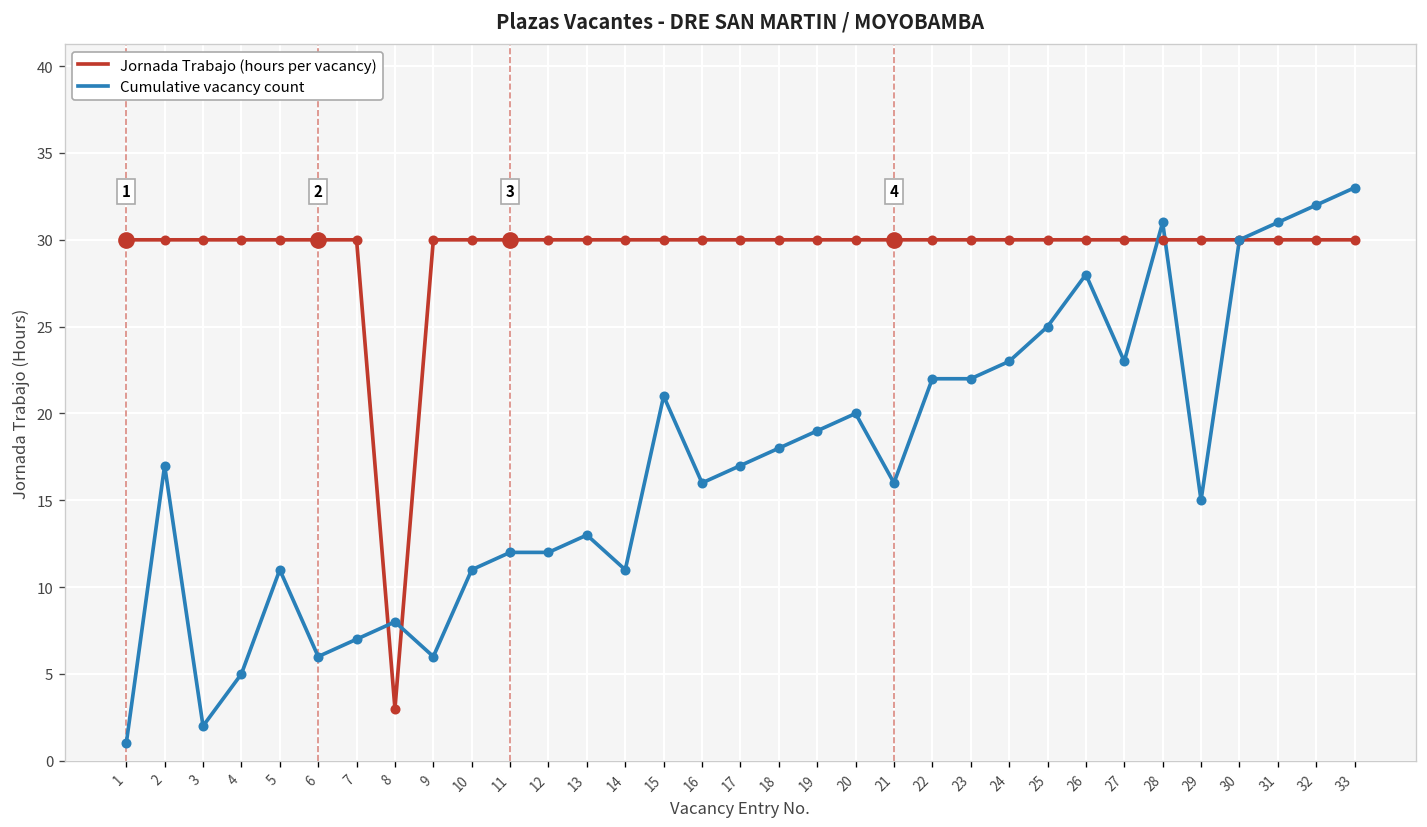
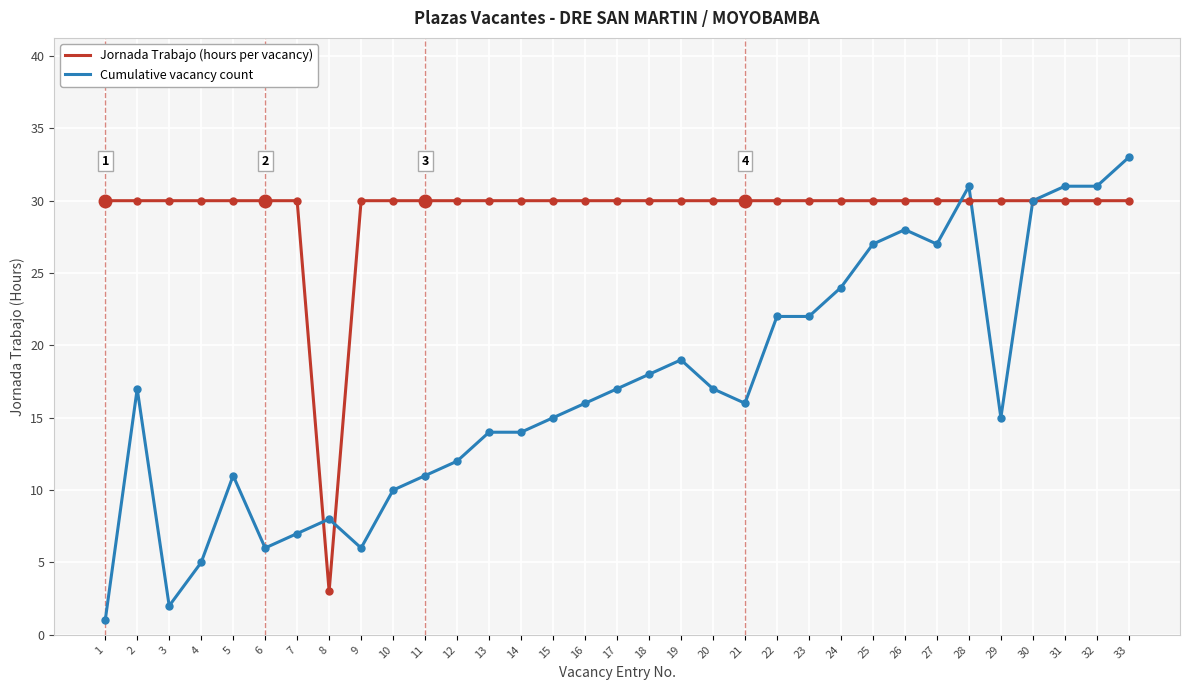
Cumulative vacancy count, 10: 11 -> 10
Cumulative vacancy count, 11: 12 -> 11
Cumulative vacancy count, 13: 13 -> 14
Cumulative vacancy count, 14: 11 -> 14
Cumulative vacancy count, 15: 21 -> 15
Cumulative vacancy count, 20: 20 -> 17
Cumulative vacancy count, 24: 23 -> 24
Cumulative vacancy count, 25: 25 -> 27
Cumulative vacancy count, 27: 23 -> 27
Cumulative vacancy count, 32: 32 -> 31
